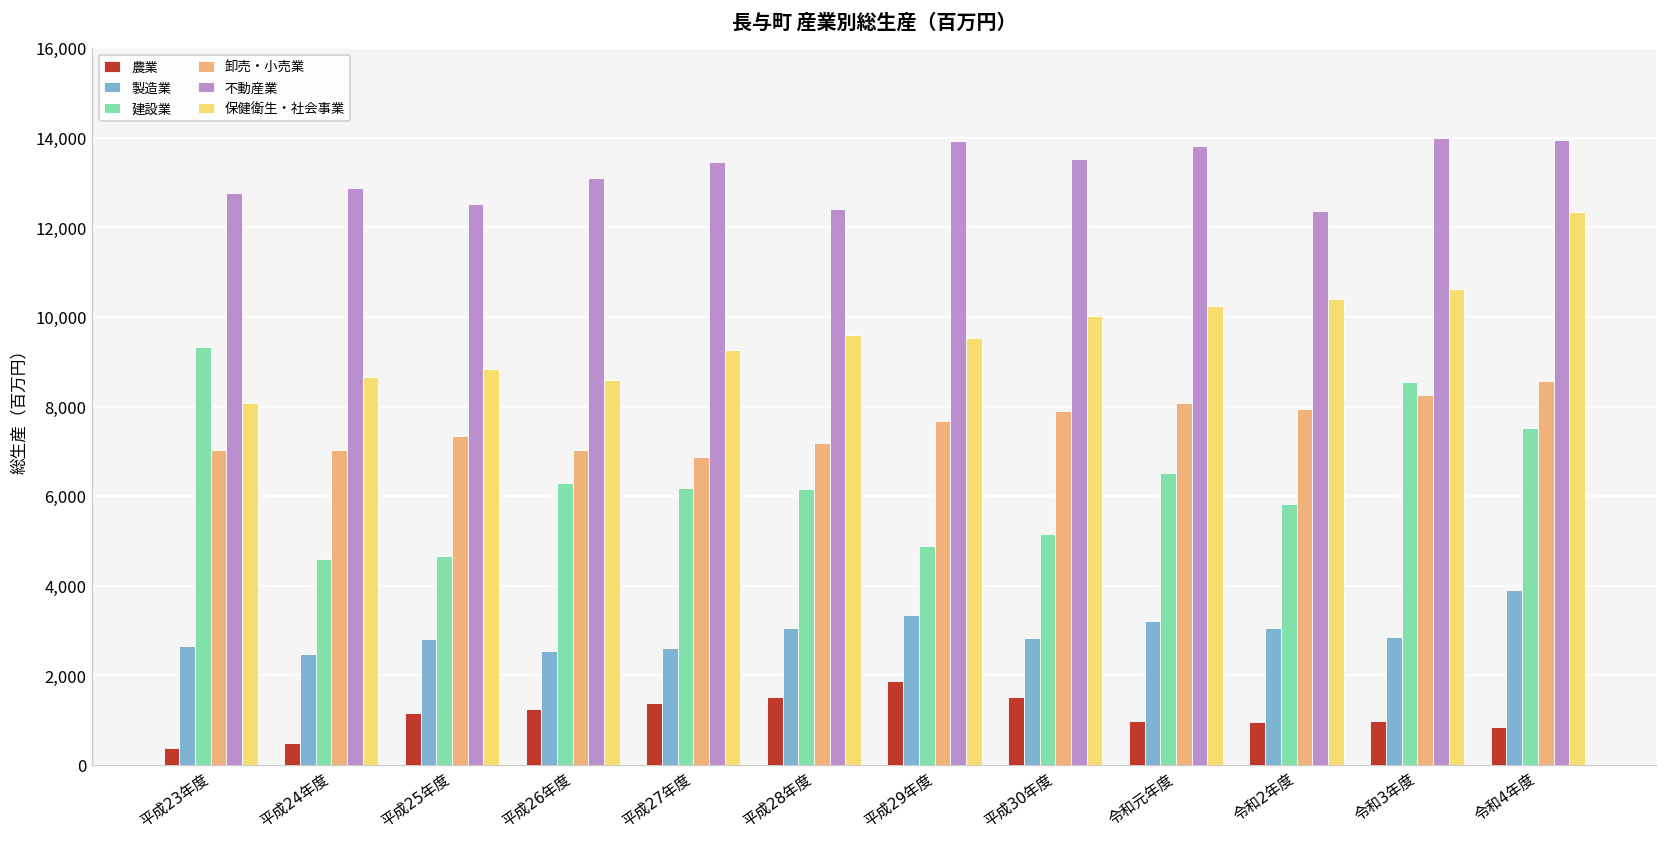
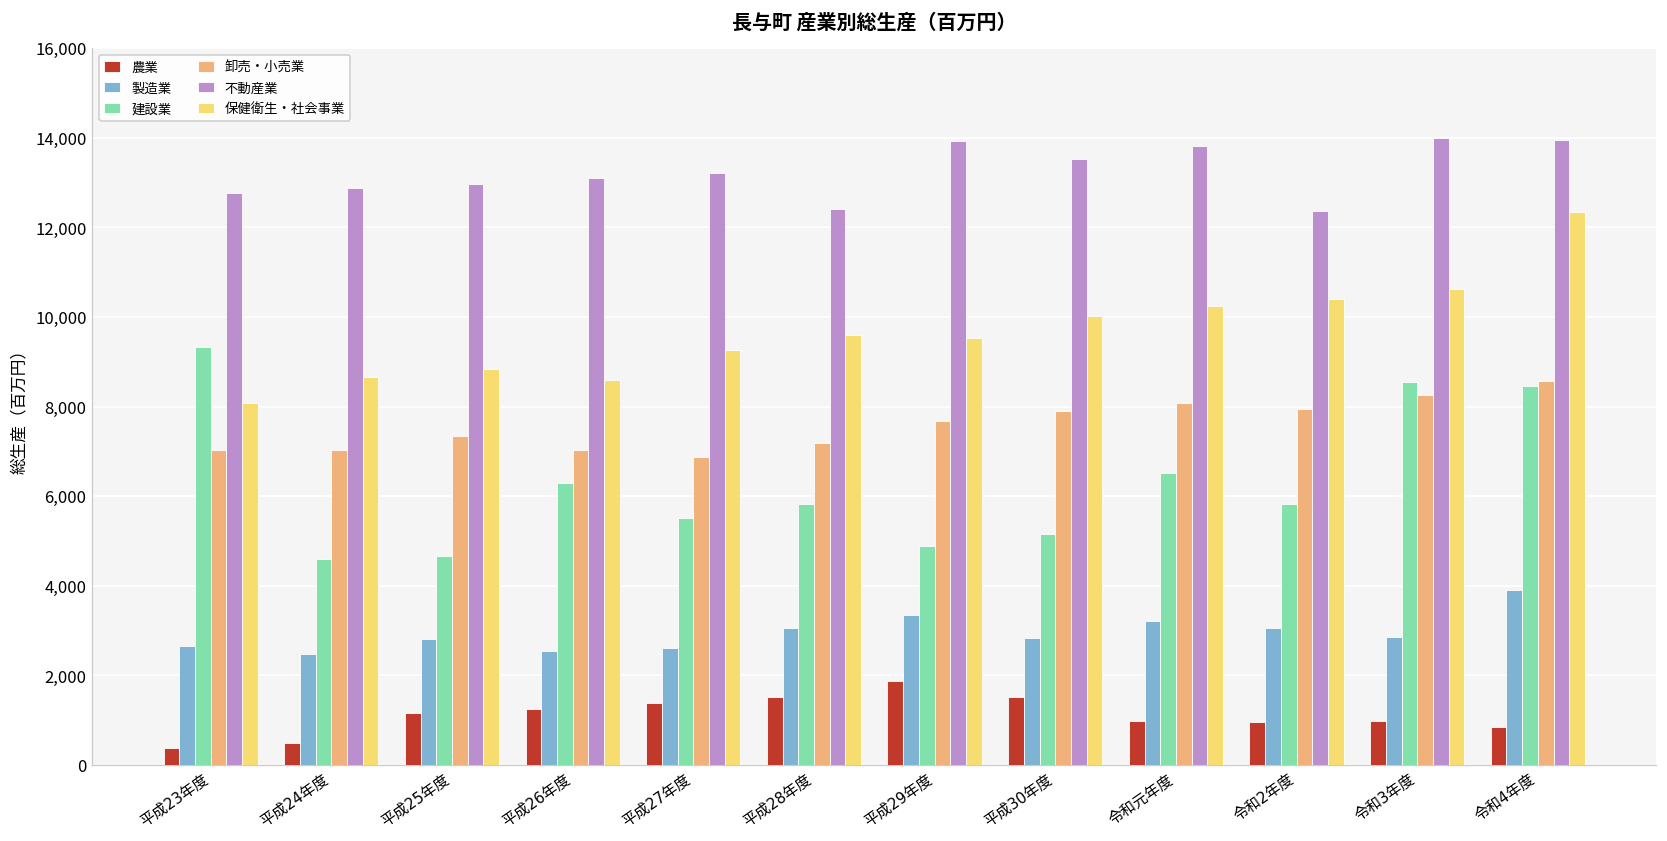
不動産業, 平成25年度: 12,500 -> 13,000
建設業, 平成27年度: 6,200 -> 5,500
不動産業, 平成27年度: 13,500 -> 13,200
建設業, 平成28年度: 6,200 -> 5,800
建設業, 令和4年度: 7,500 -> 8,500
